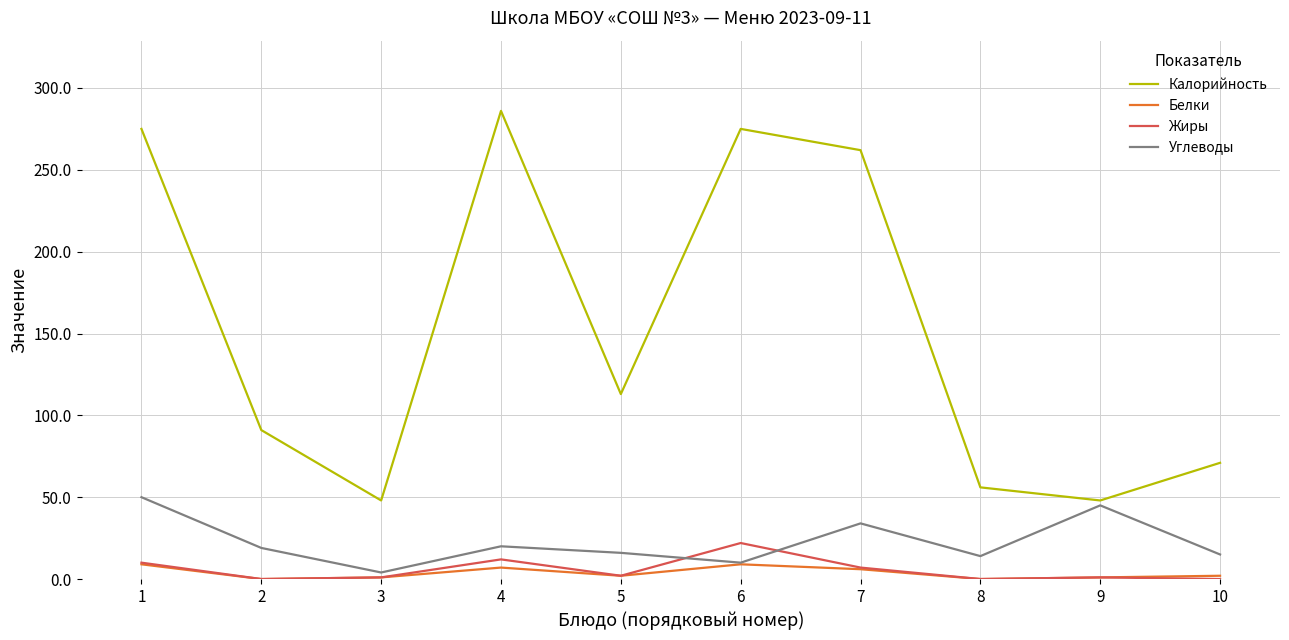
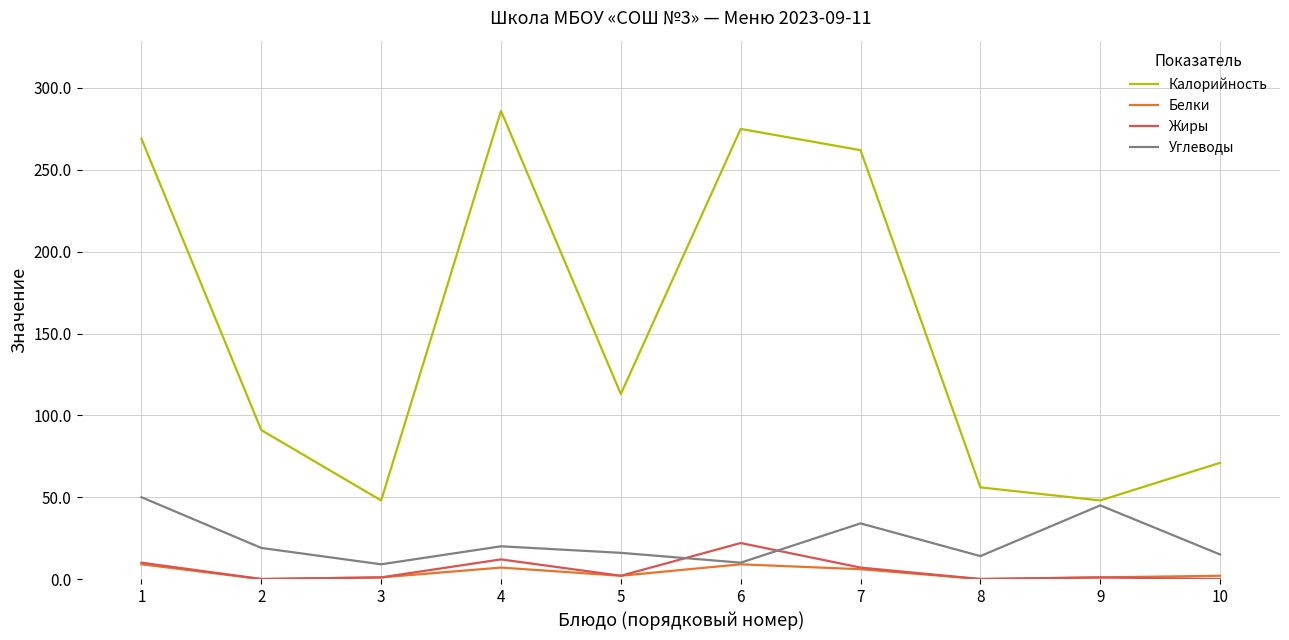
Калорийность, 1: 275 -> 269
Углеводы, 3: 4 -> 9
